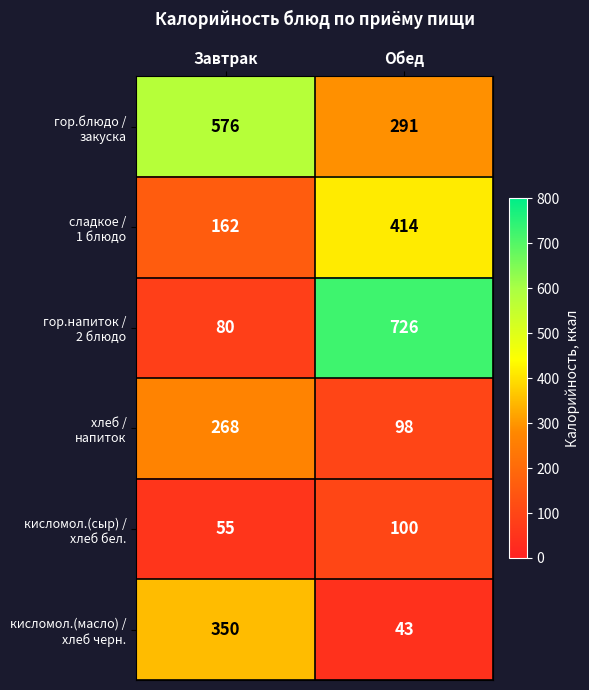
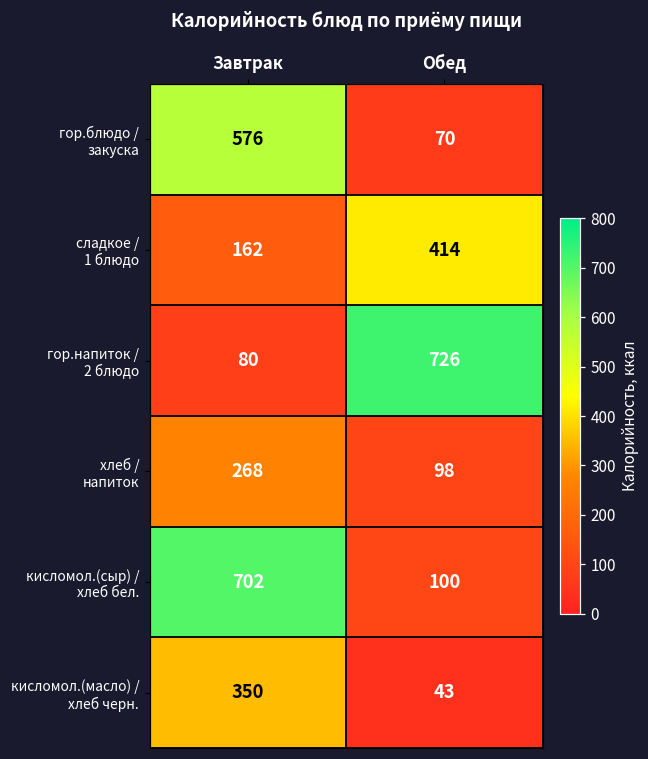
гор.блюдо / закуска, Обед: 291 -> 70
кисломол.(сыр) / хлеб бел., Завтрак: 55 -> 702
